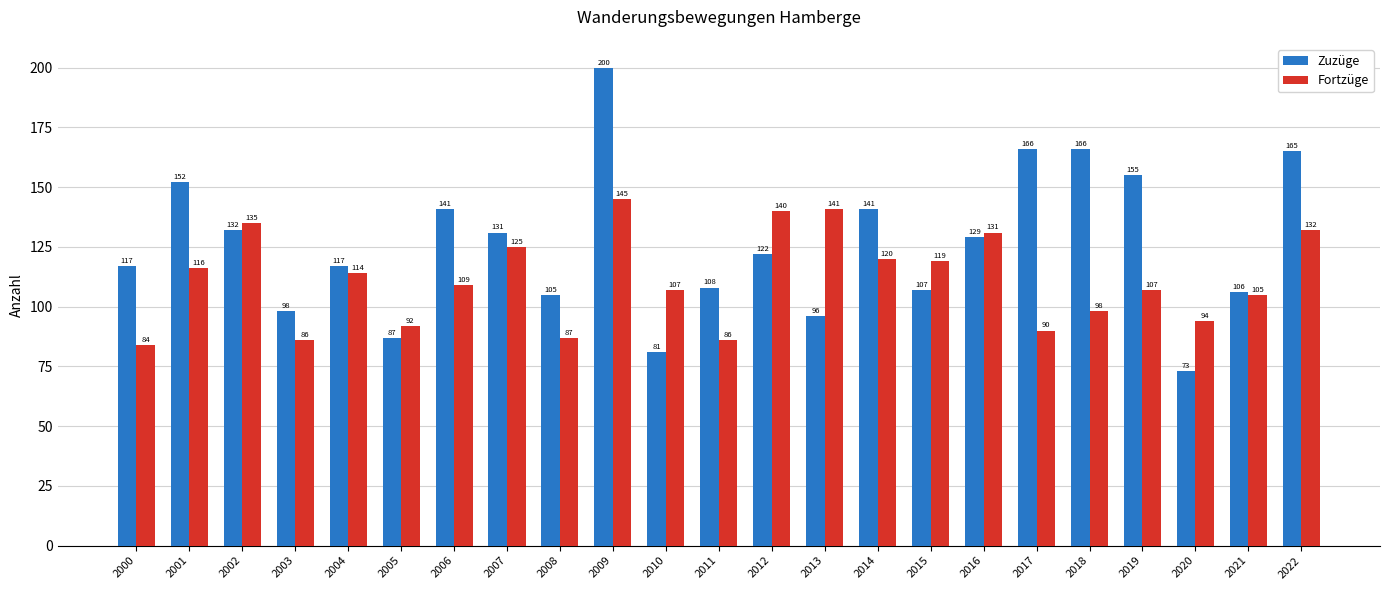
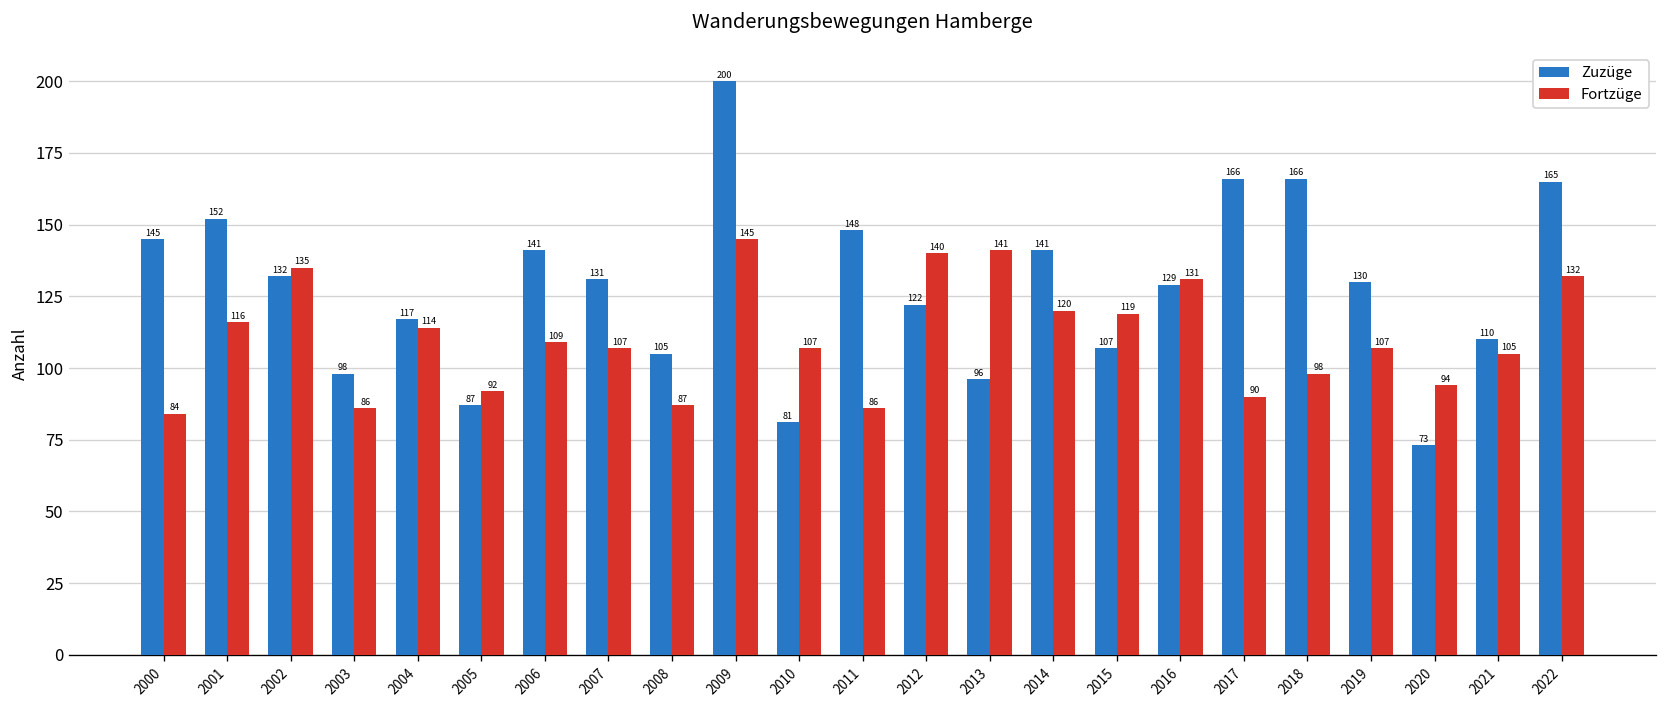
Zuzüge, 2000: 117 -> 145
Fortzüge, 2007: 125 -> 107
Zuzüge, 2011: 108 -> 148
Zuzüge, 2019: 155 -> 130
Zuzüge, 2021: 106 -> 110
